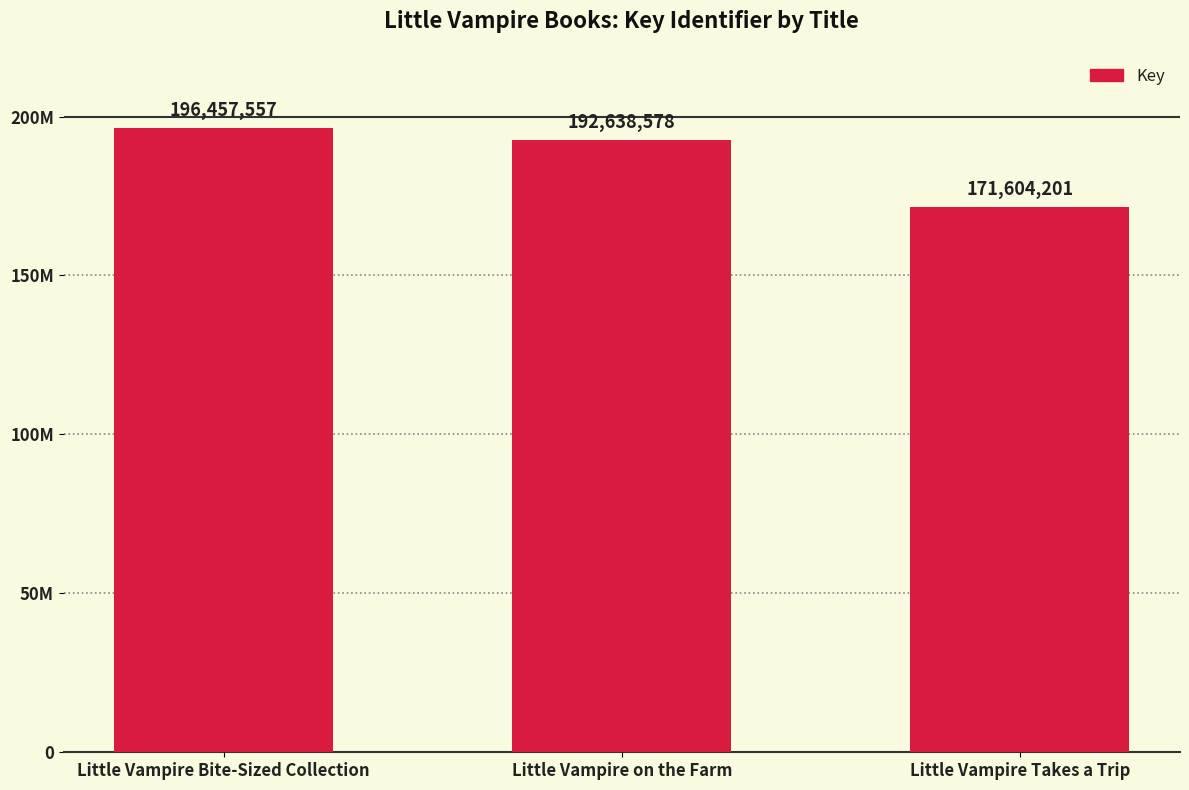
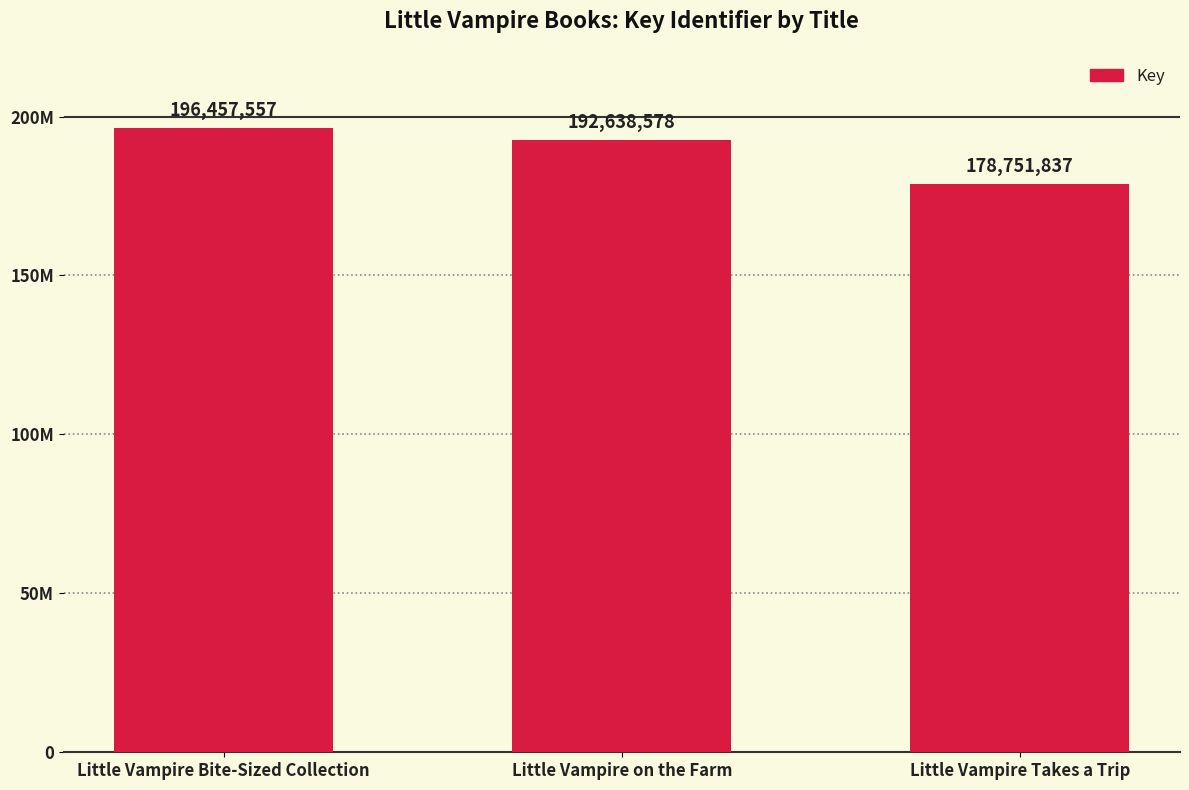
Little Vampire Takes a Trip: 171,604,201 -> 178,751,837
